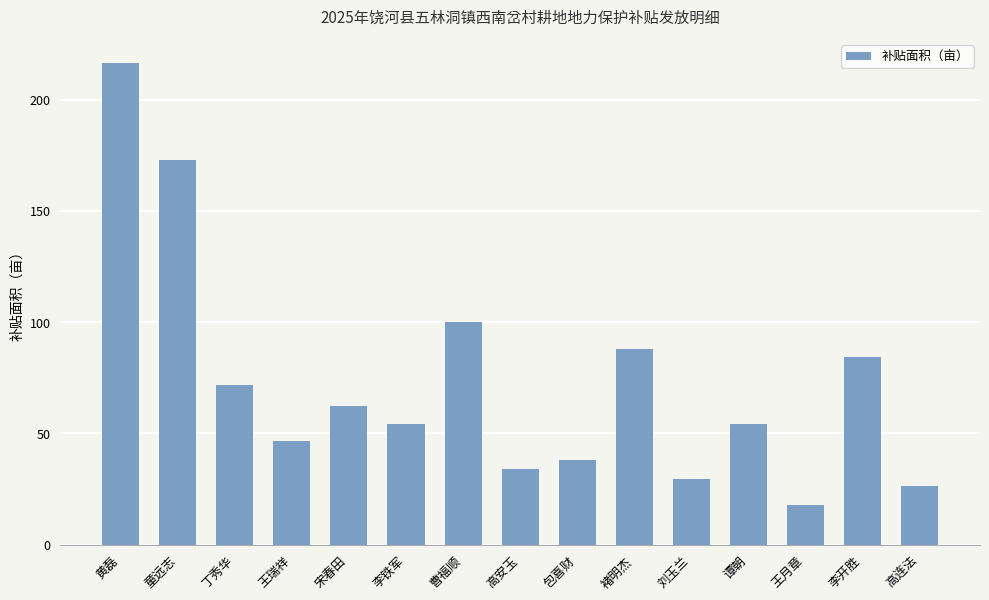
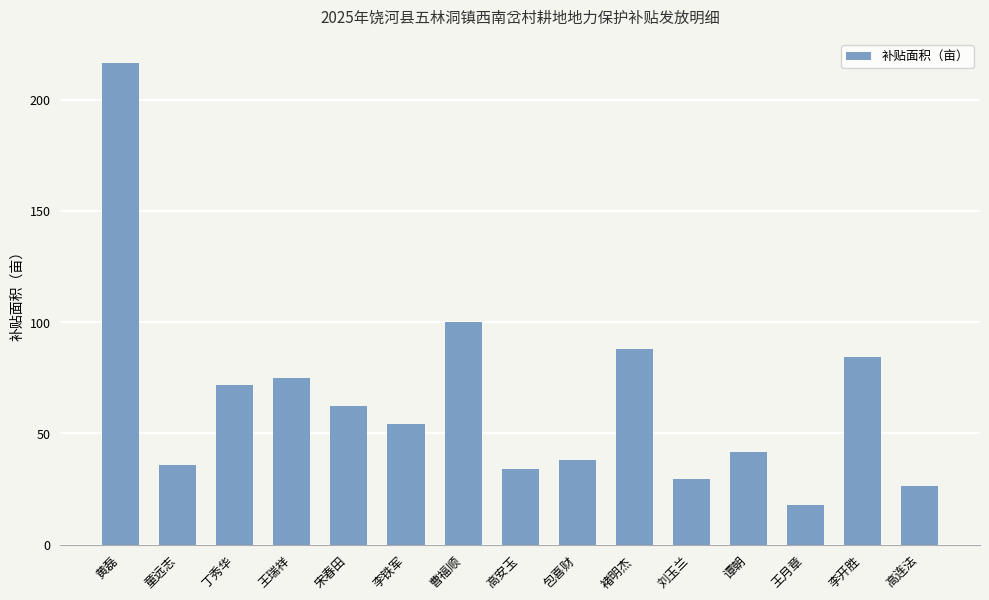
童远志: 173 -> 36
王瑞祥: 46 -> 75
谭朝: 54 -> 41
